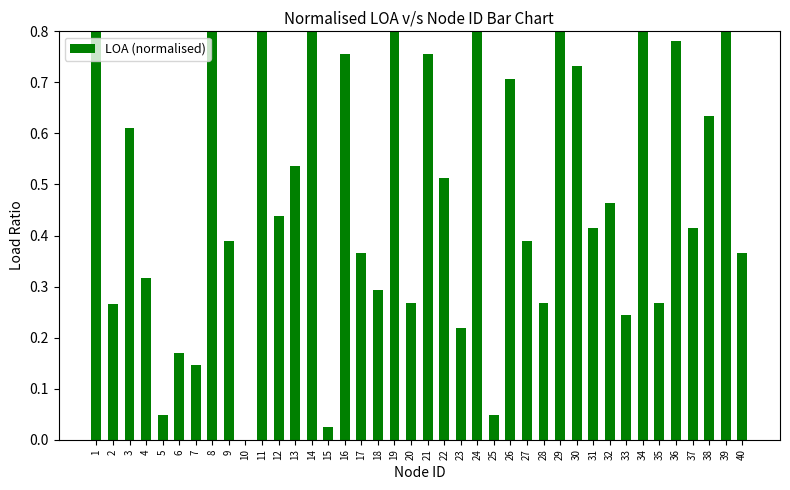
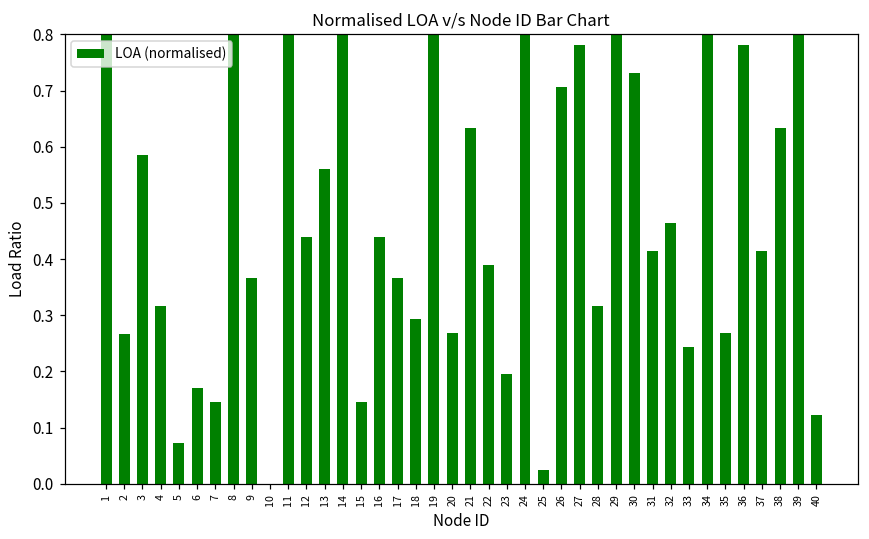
3: 0.61 -> 0.59
5: 0.05 -> 0.07
9: 0.39 -> 0.37
13: 0.54 -> 0.56
15: 0.02 -> 0.15
16: 0.76 -> 0.44
21: 0.76 -> 0.63
22: 0.51 -> 0.39
23: 0.22 -> 0.20
25: 0.05 -> 0.02
27: 0.39 -> 0.78
28: 0.27 -> 0.32
40: 0.37 -> 0.12
